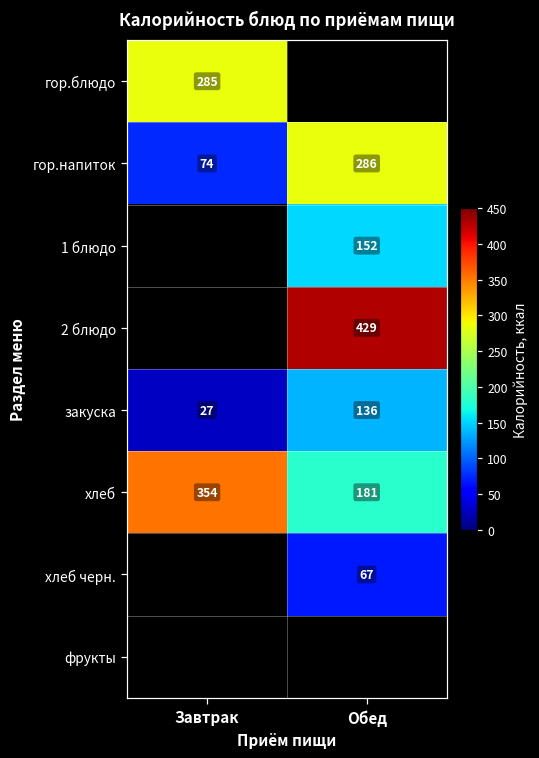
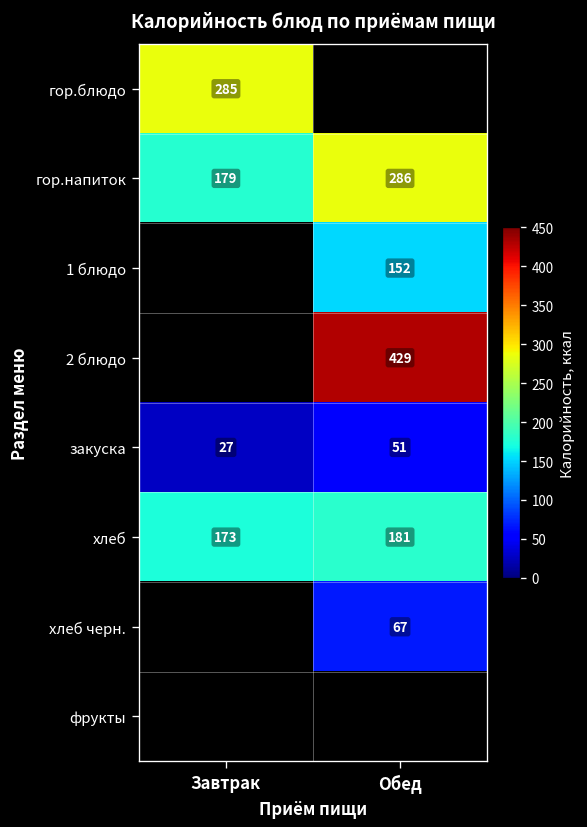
гор.напиток, Завтрак: 74 -> 179
закуска, Обед: 136 -> 51
хлеб, Завтрак: 354 -> 173
